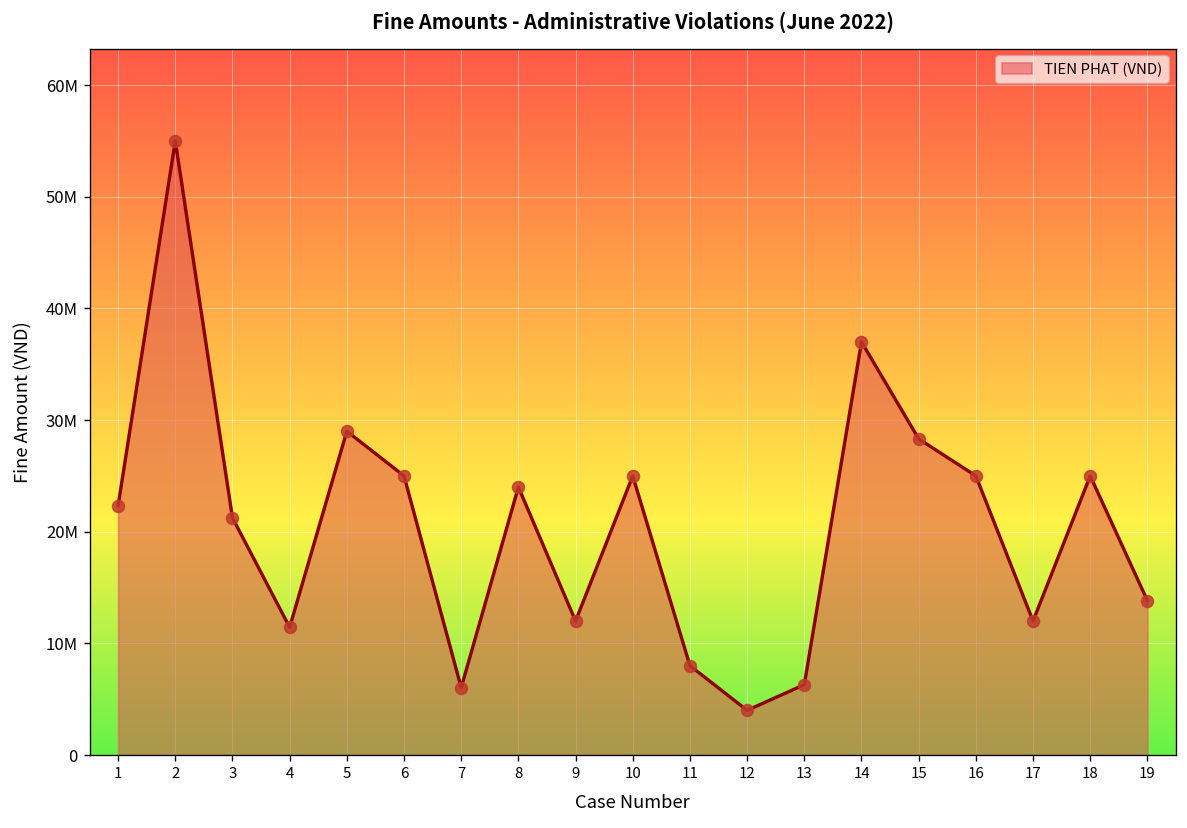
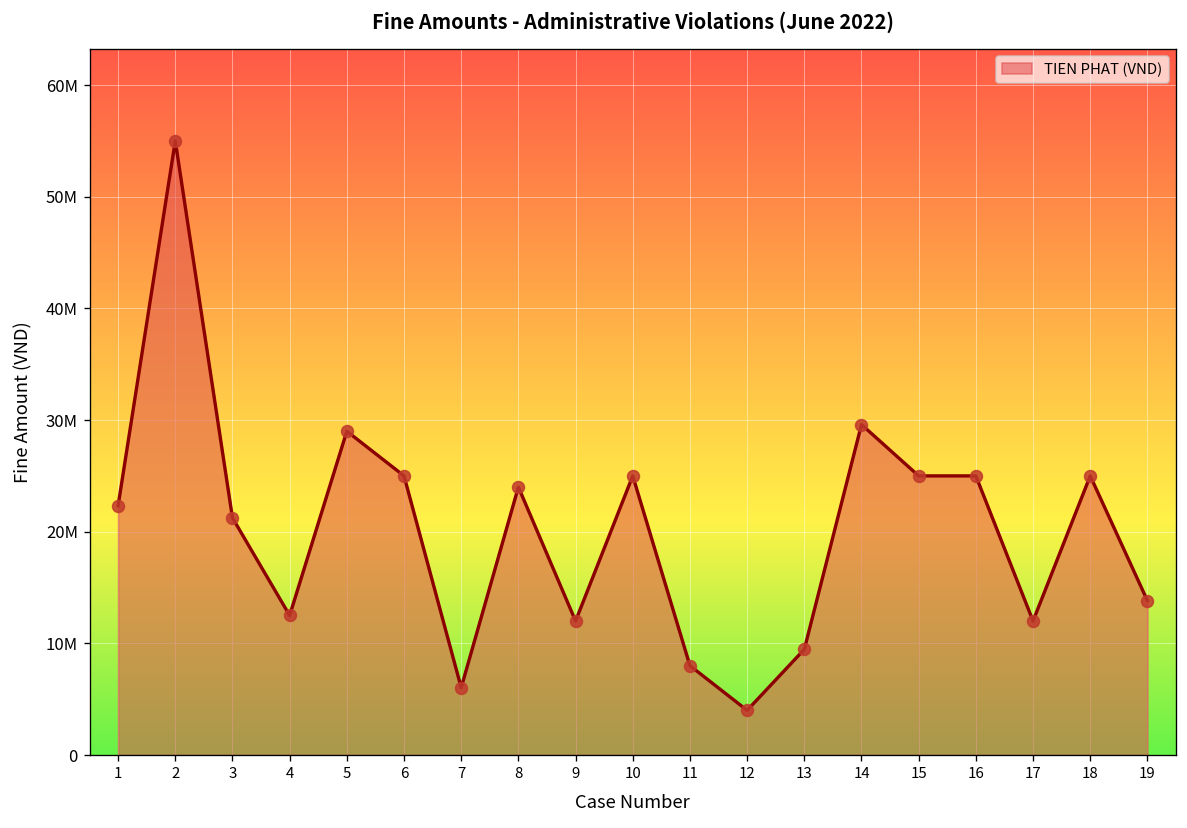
4: 11000000 -> 13000000
13: 6000000 -> 9000000
14: 37000000 -> 30000000
15: 28000000 -> 25000000
